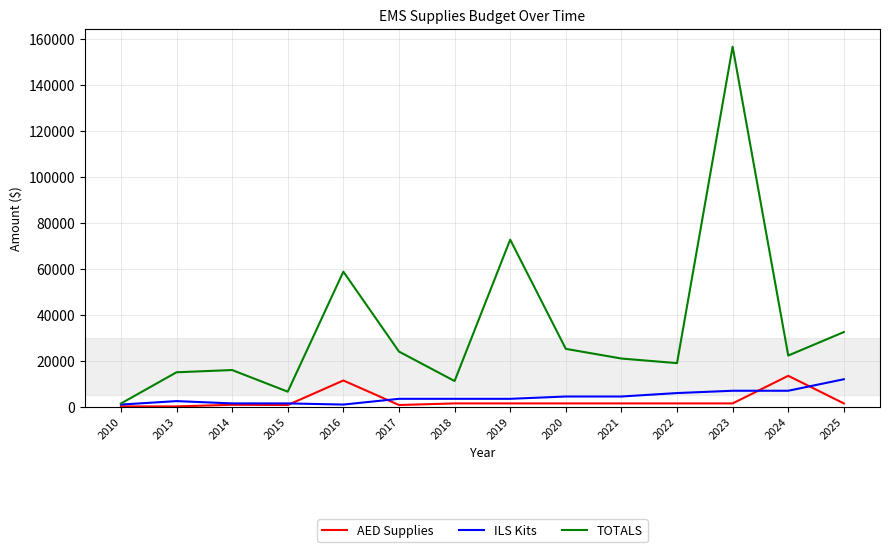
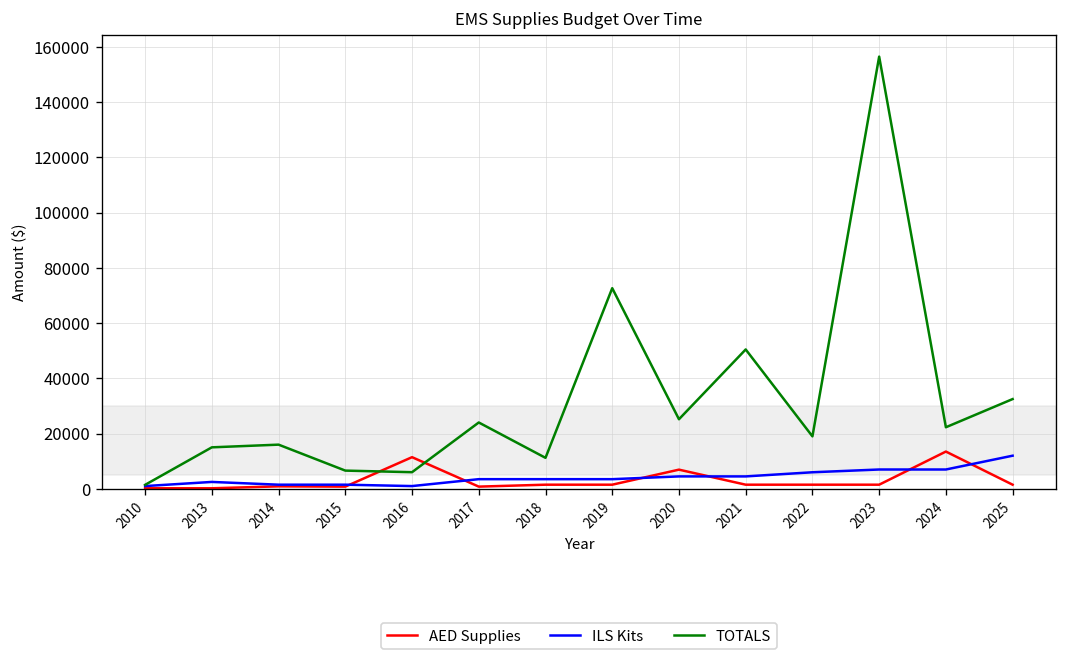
TOTALS, 2016: 59000 -> 6000
AED Supplies, 2020: 2000 -> 7000
TOTALS, 2021: 21000 -> 50000
